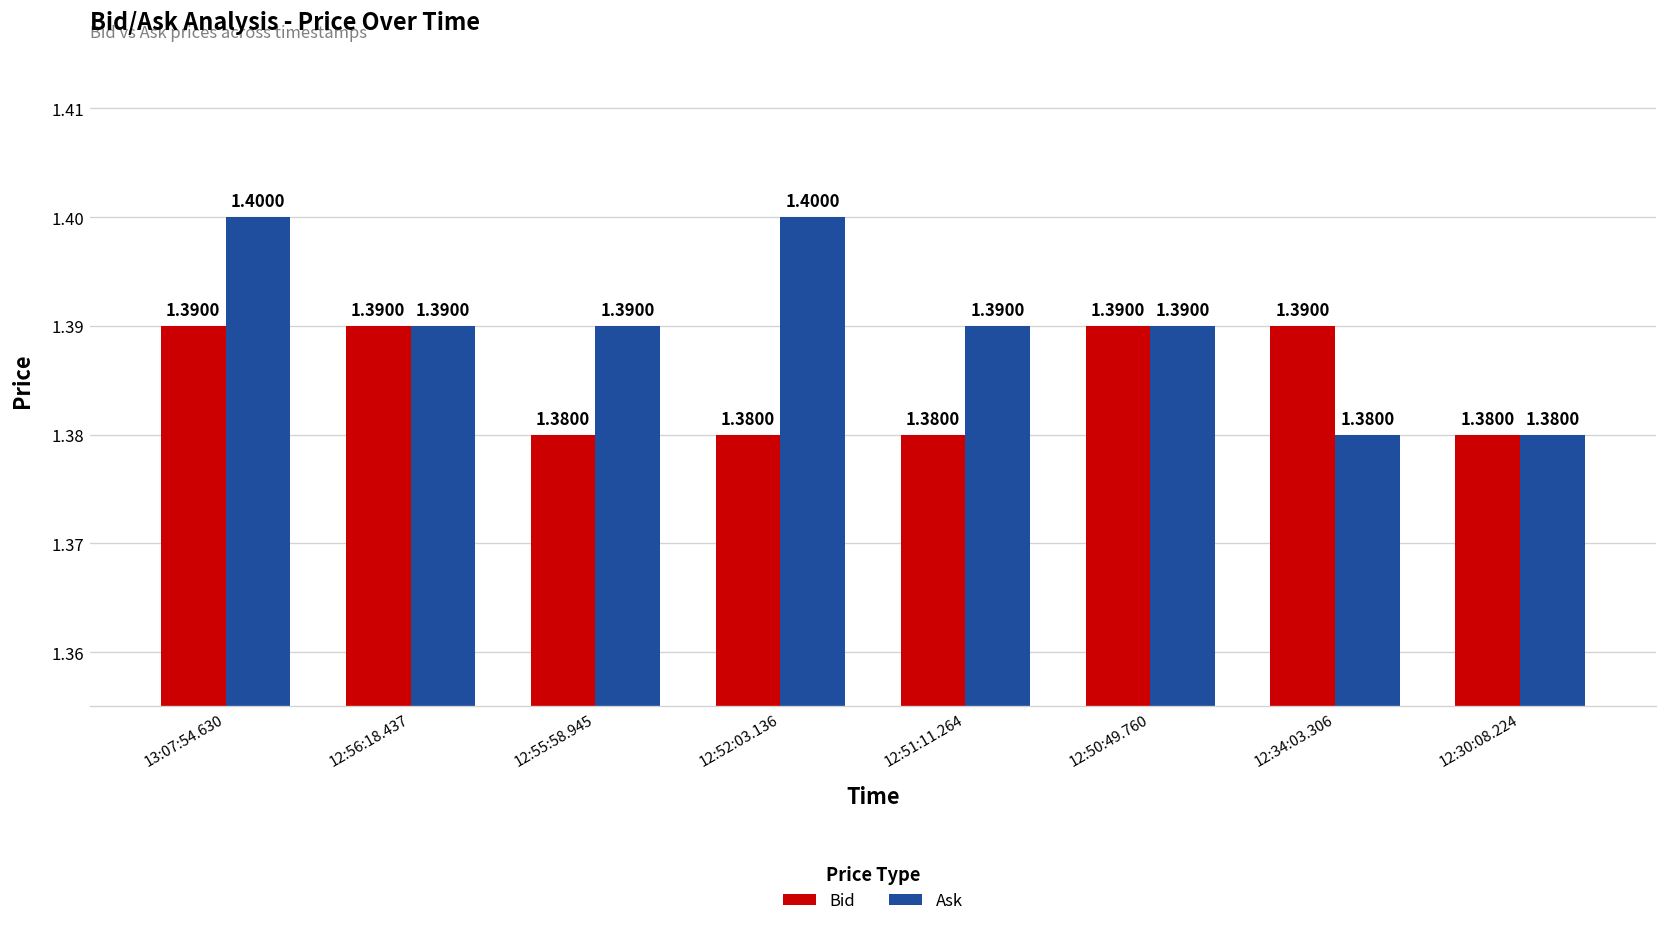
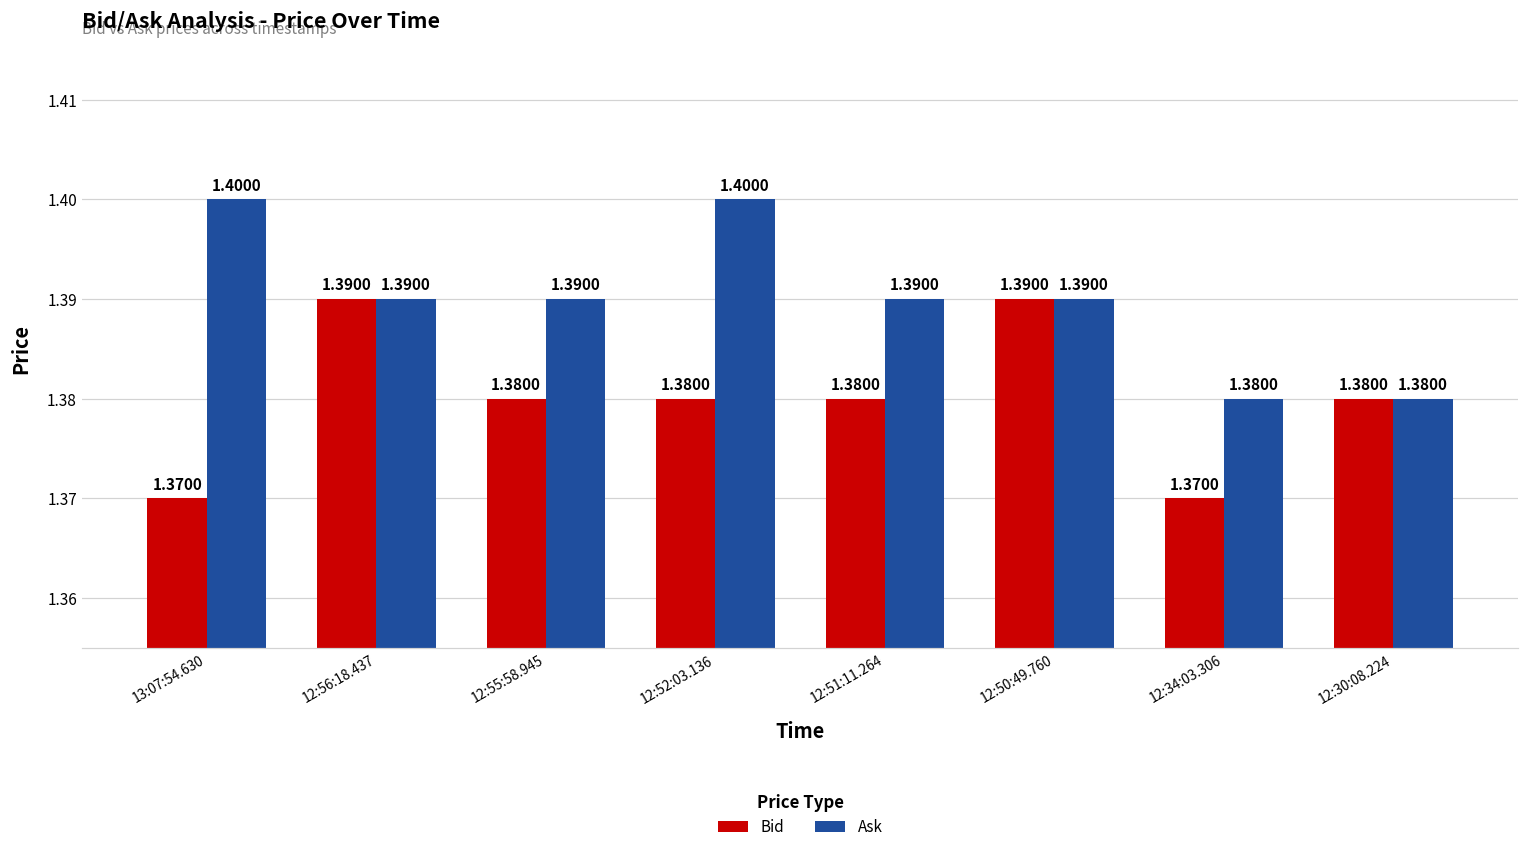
Bid, 13:07:54.630: 1.3900 -> 1.3700
Bid, 12:34:03.306: 1.3900 -> 1.3700
